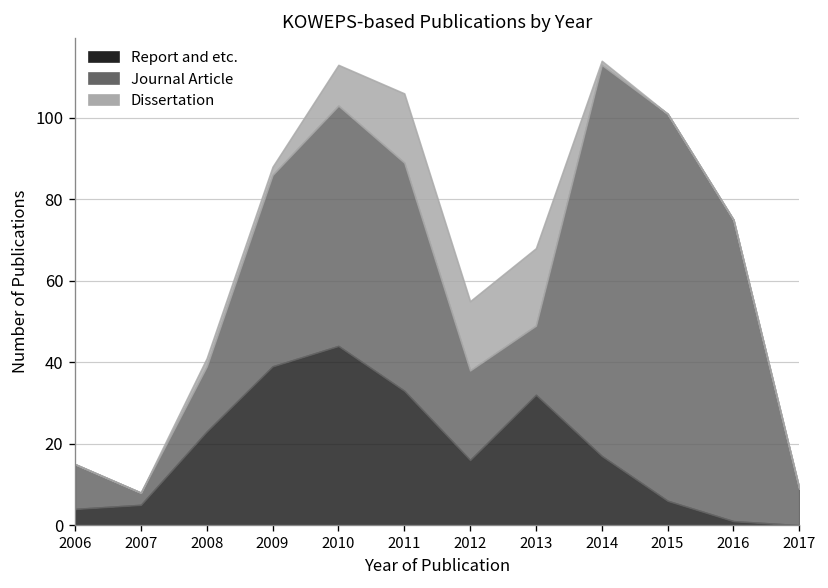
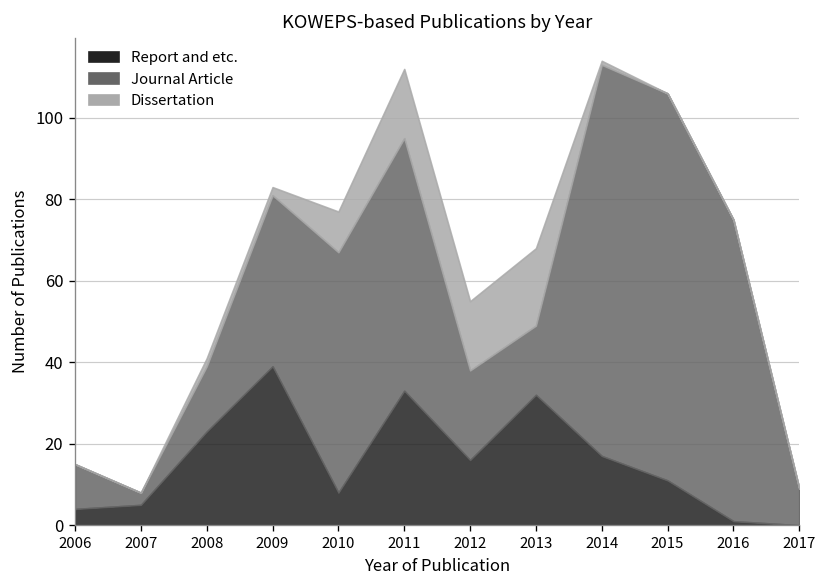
Journal Article, 2009: 47 -> 42
Report and etc., 2010: 44 -> 8
Journal Article, 2011: 56 -> 62
Report and etc., 2015: 6 -> 11
